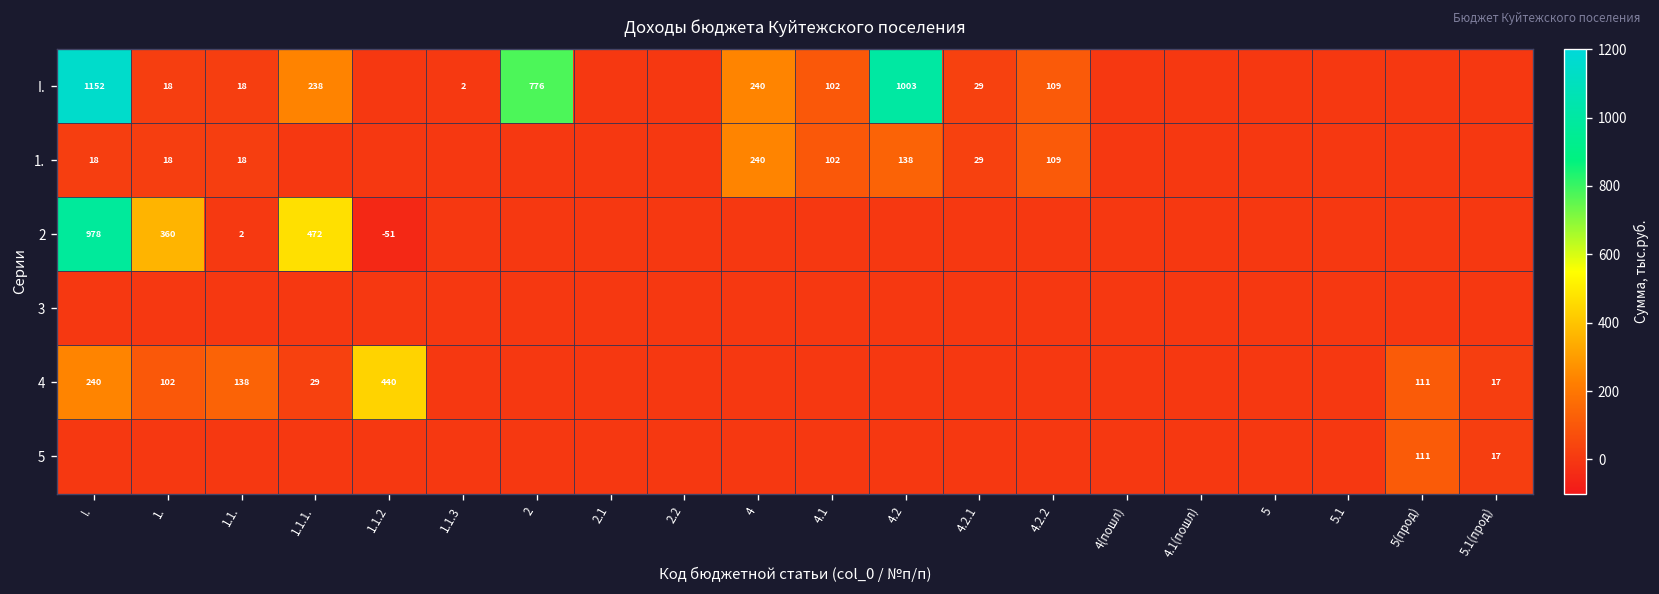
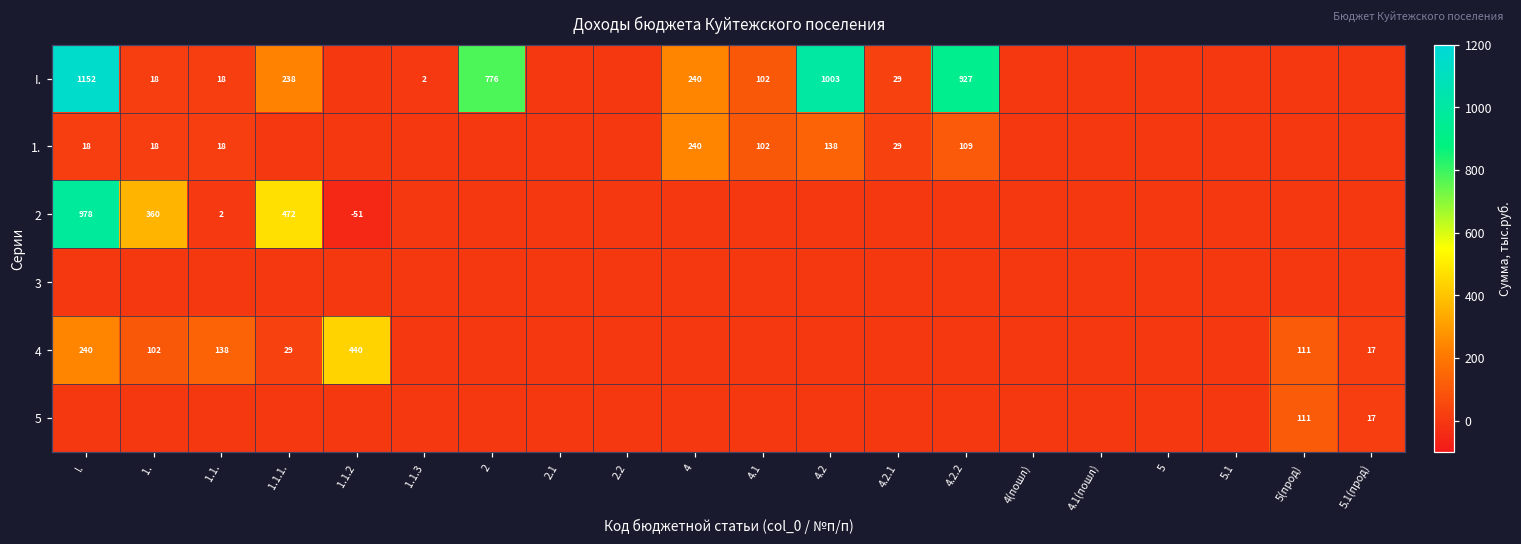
I., 4.2.2: 109 -> 927
